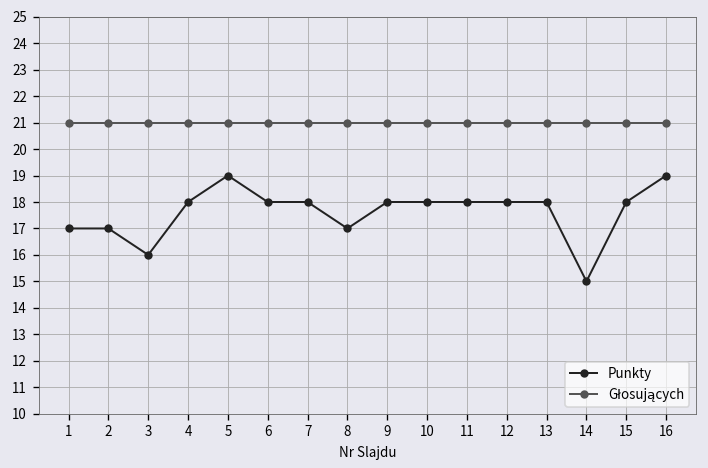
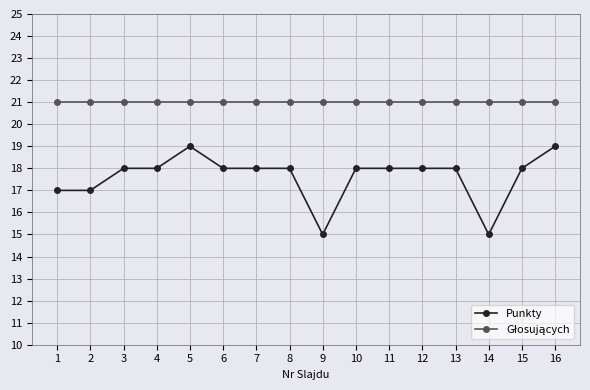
Punkty, 3: 16 -> 18
Punkty, 8: 17 -> 18
Punkty, 9: 18 -> 15
